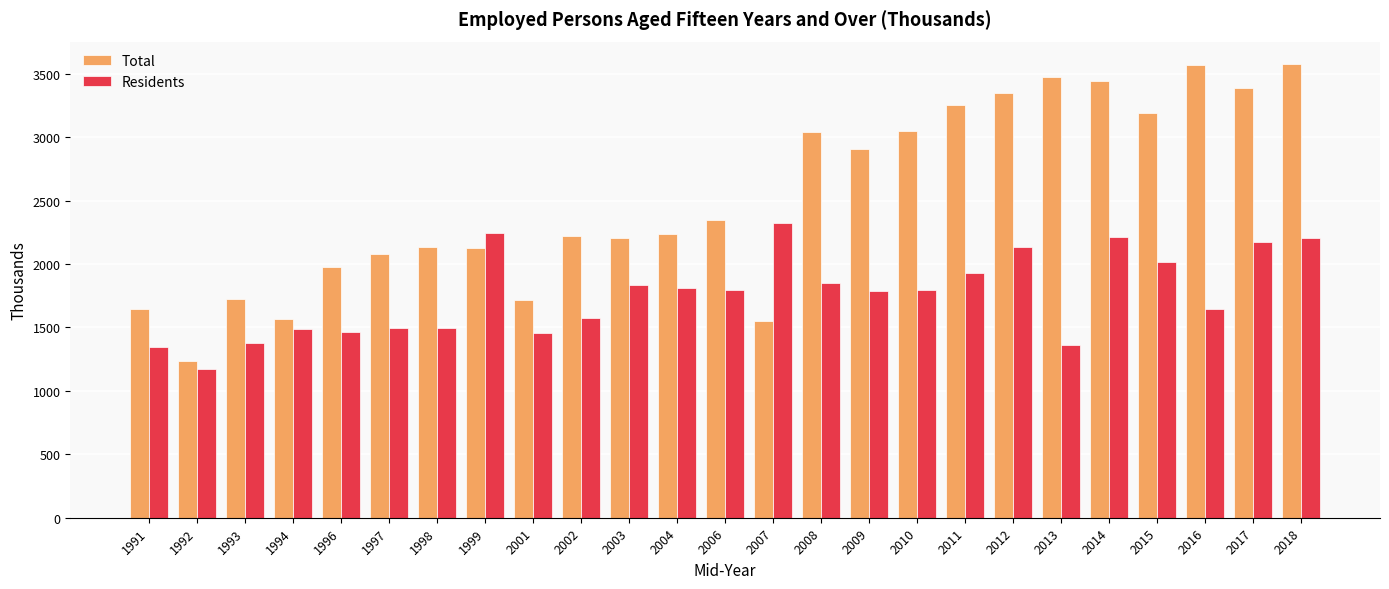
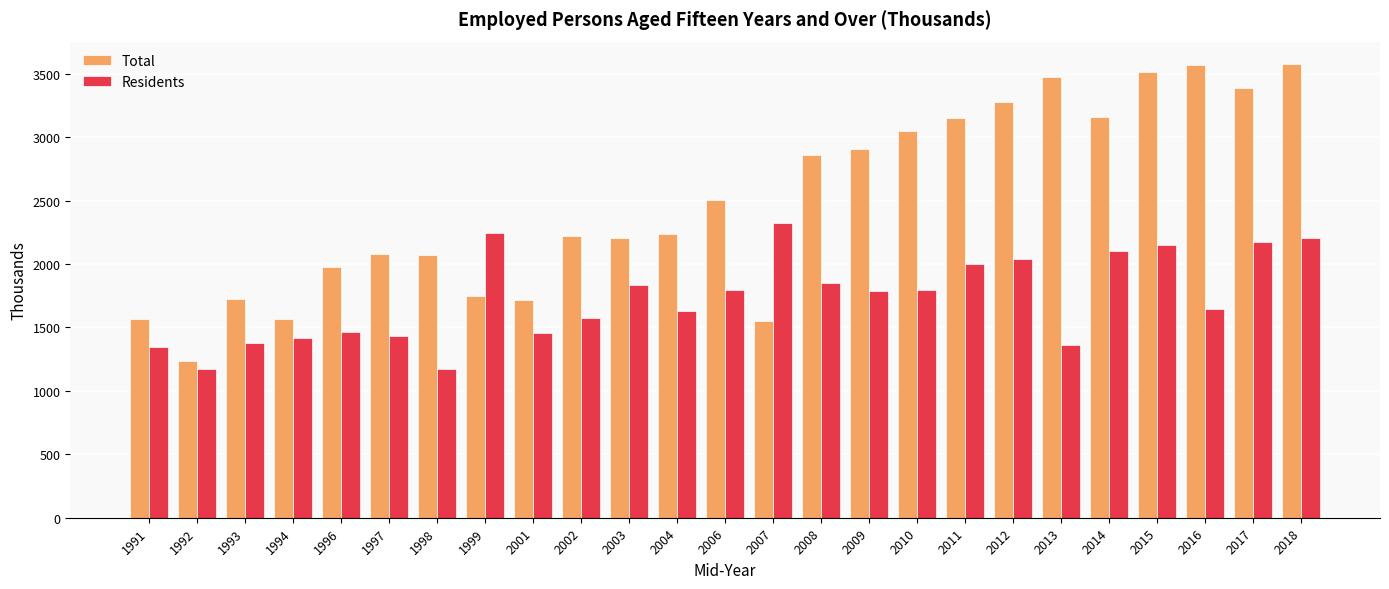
Total, 1991: 1650 -> 1570
Residents, 1994: 1490 -> 1420
Residents, 1997: 1500 -> 1430
Total, 1998: 2130 -> 2070
Residents, 1998: 1490 -> 1170
Total, 1999: 2130 -> 1740
Residents, 2004: 1810 -> 1630
Total, 2006: 2350 -> 2510
Total, 2008: 3040 -> 2860
Total, 2011: 3260 -> 3150
Residents, 2011: 1930 -> 2000
Total, 2012: 3350 -> 3270
Residents, 2012: 2140 -> 2040
Total, 2014: 3440 -> 3160
Residents, 2014: 2220 -> 2100
Total, 2015: 3190 -> 3520
Residents, 2015: 2020 -> 2150
